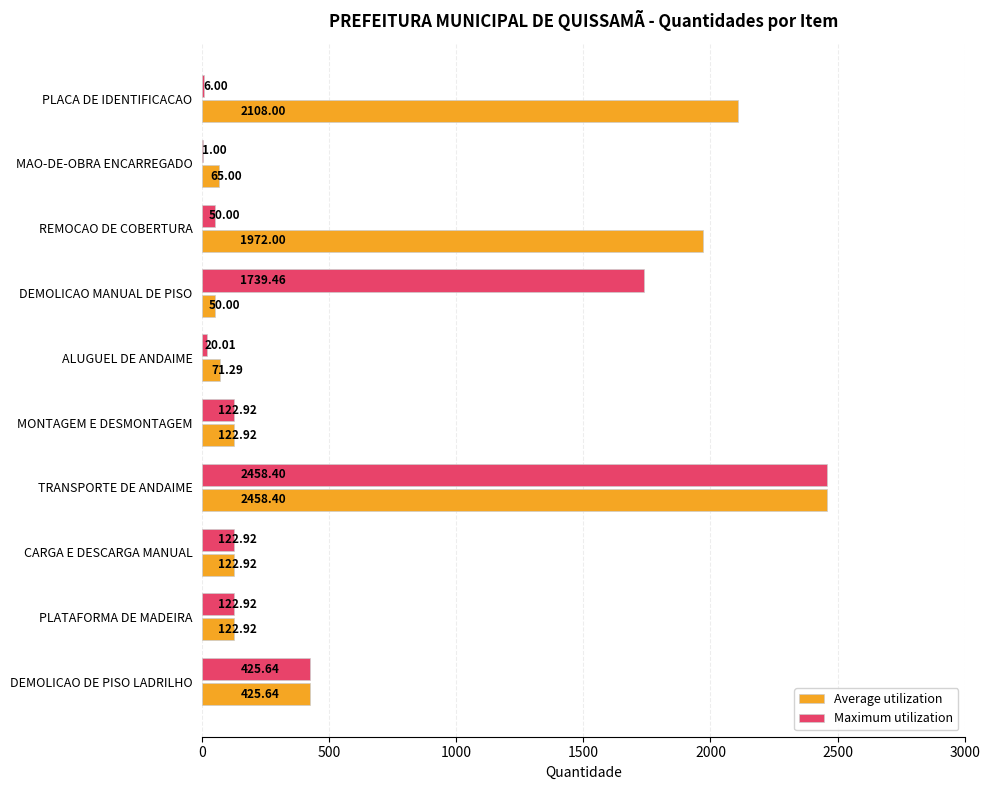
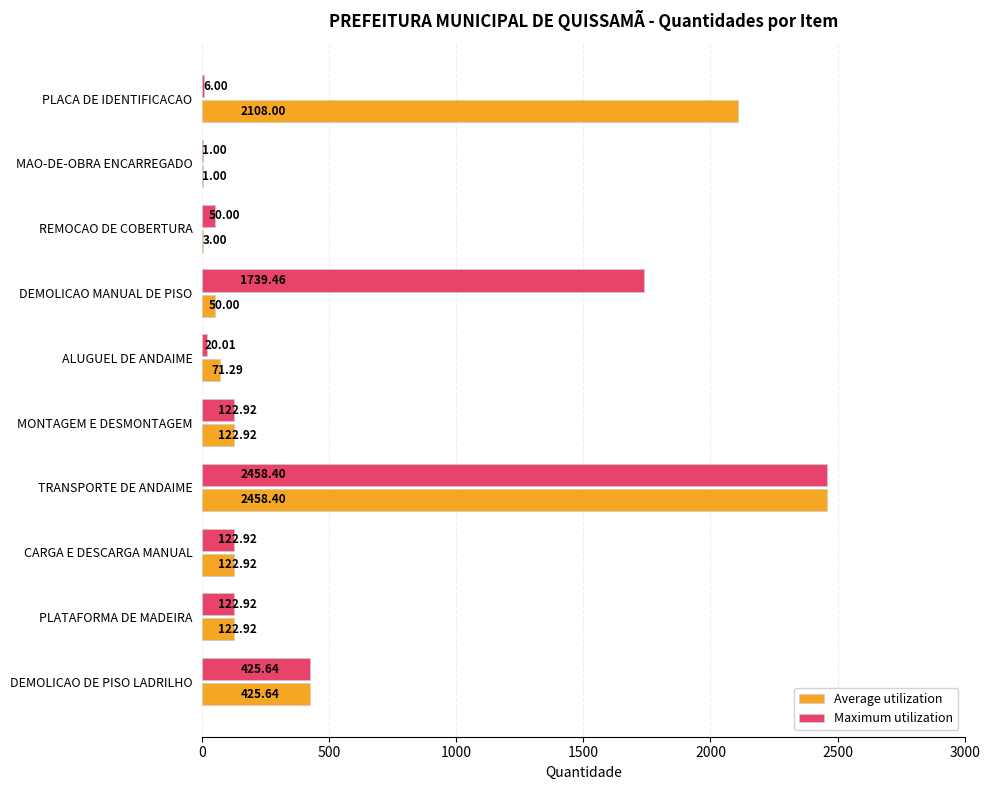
Average utilization, MAO-DE-OBRA ENCARREGADO: 65.00 -> 1.00
Average utilization, REMOCAO DE COBERTURA: 1972.00 -> 3.00
